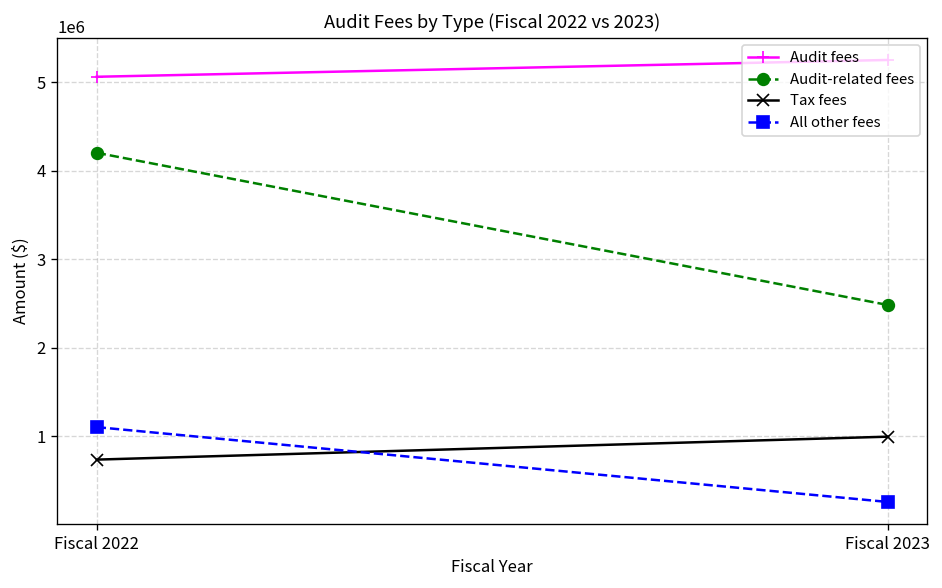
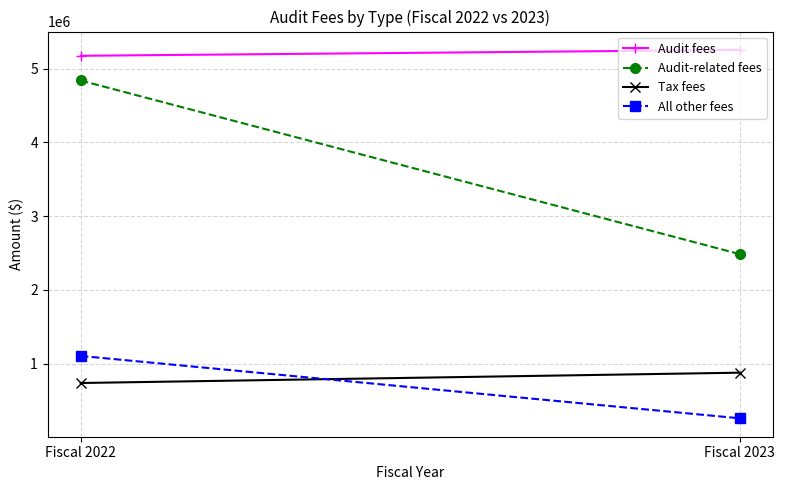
Audit fees, Fiscal 2022: 5100000 -> 5200000
Audit-related fees, Fiscal 2022: 4200000 -> 4800000
Tax fees, Fiscal 2023: 1000000 -> 900000
